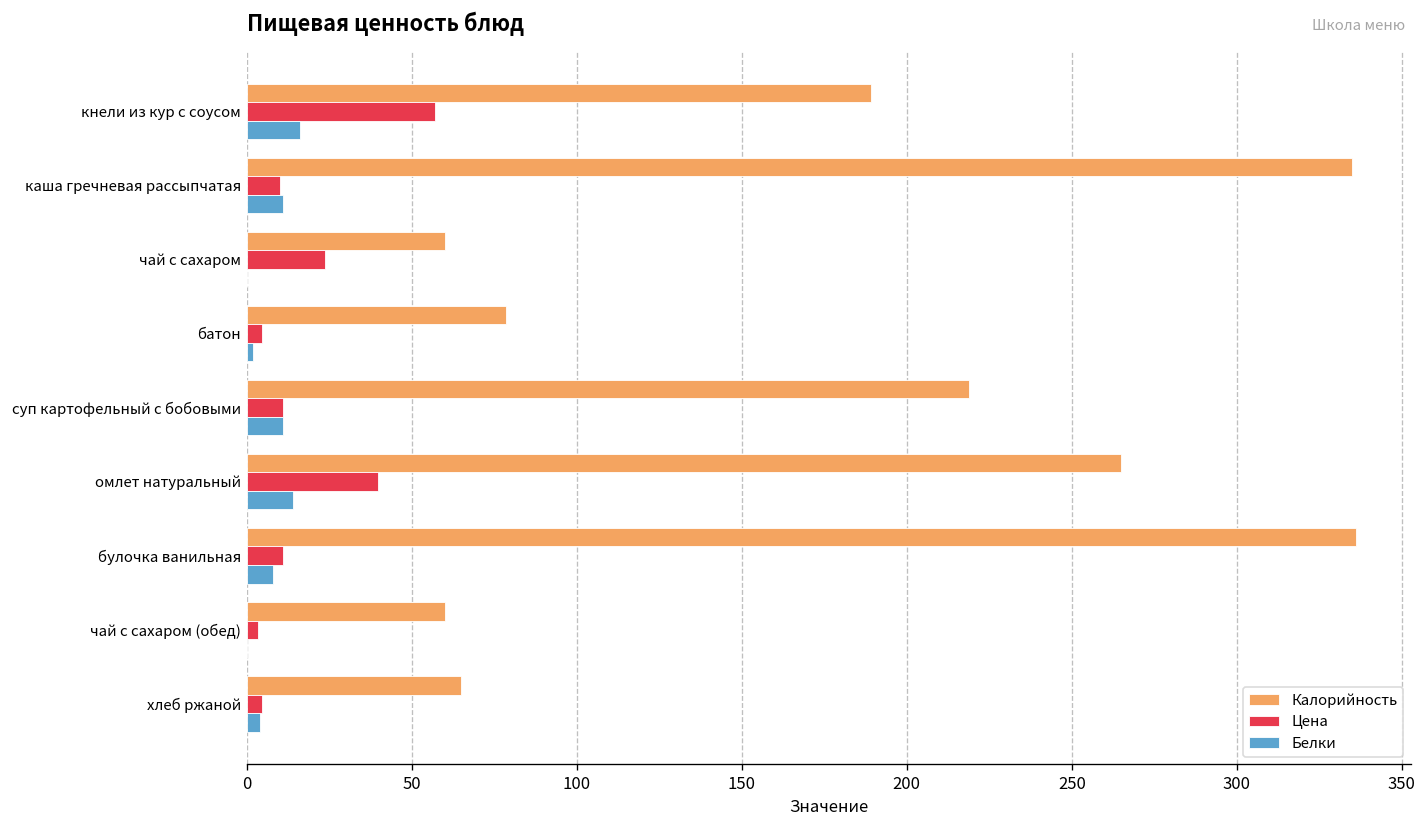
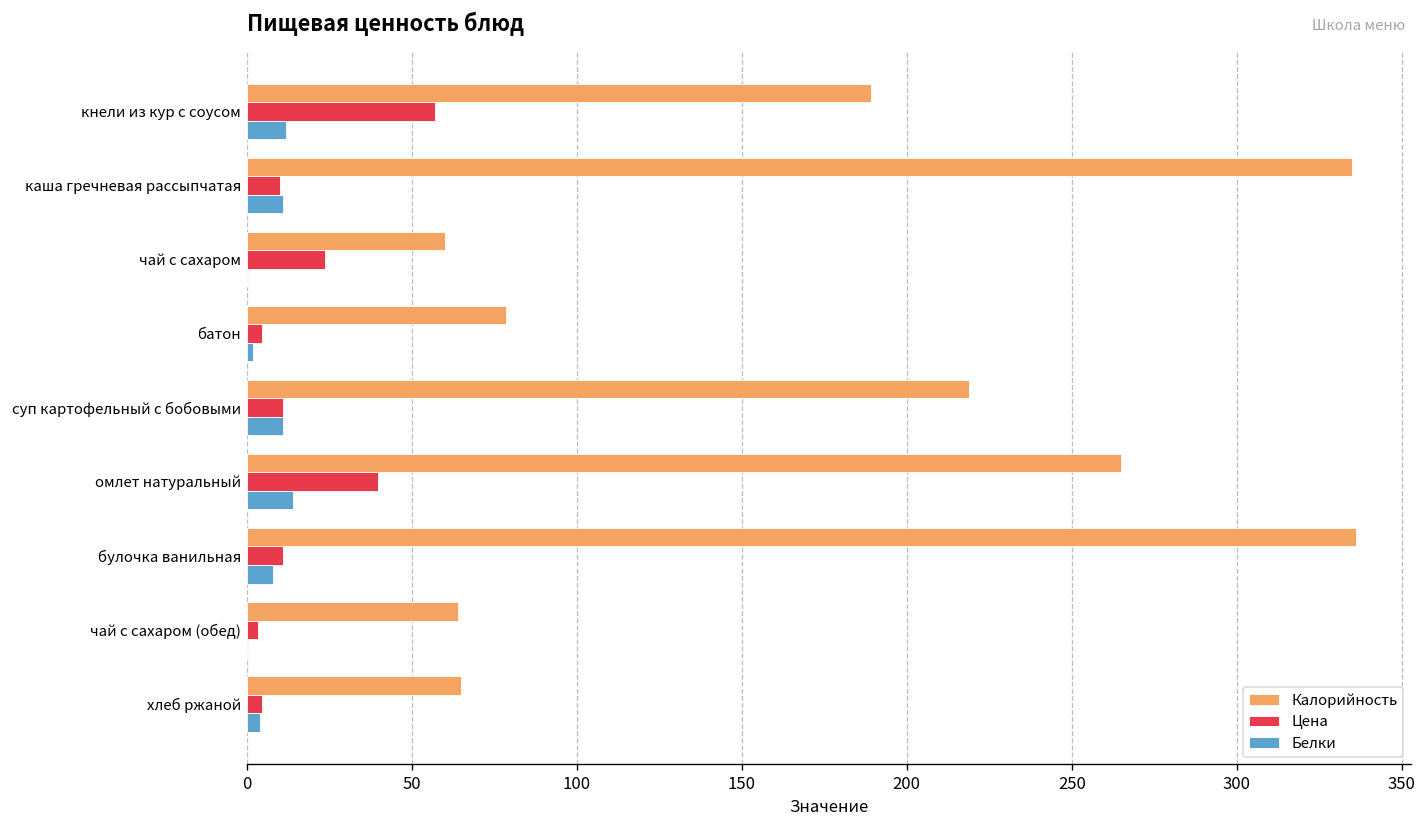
Белки, кнели из кур с соусом: 16 -> 12
Калорийность, чай с сахаром (обед): 60 -> 64
